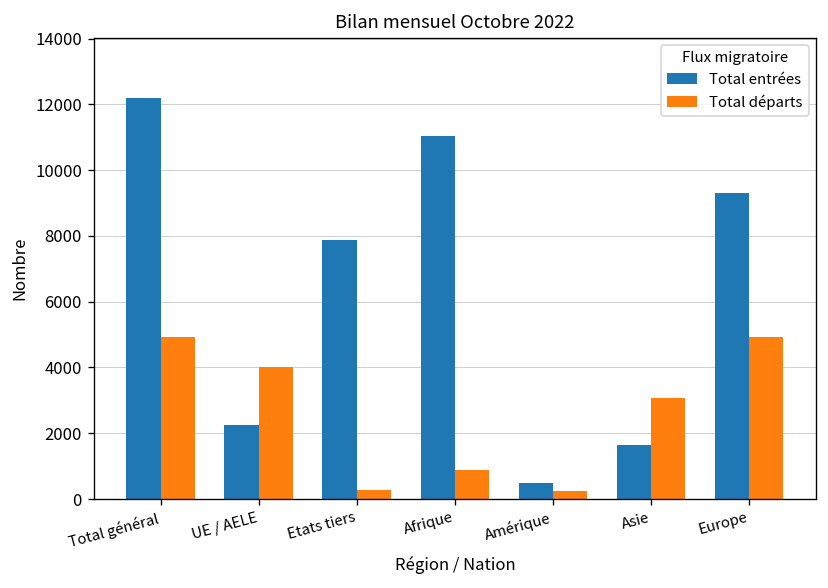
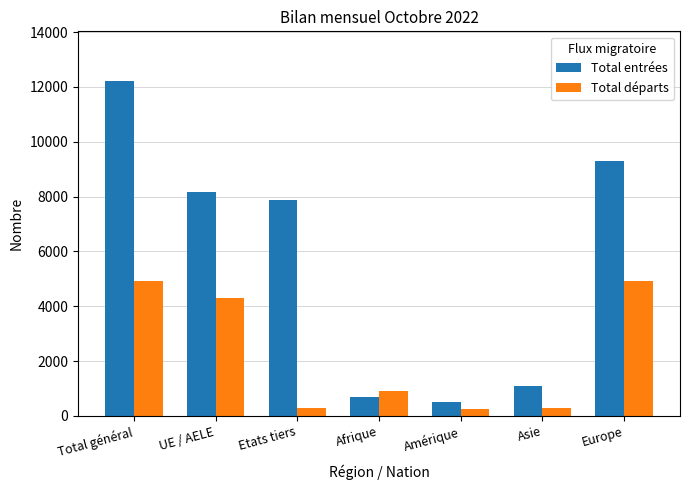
Total entrées, UE / AELE: 2200 -> 8200
Total départs, UE / AELE: 4000 -> 4300
Total entrées, Afrique: 11000 -> 700
Total entrées, Asie: 1600 -> 1100
Total départs, Asie: 3100 -> 300
